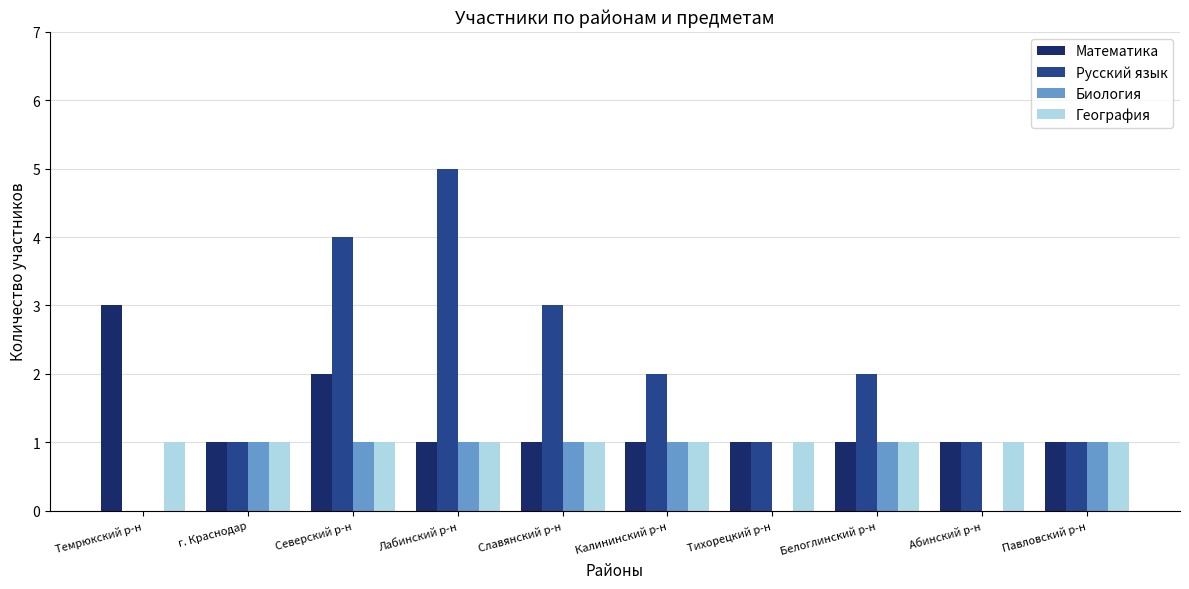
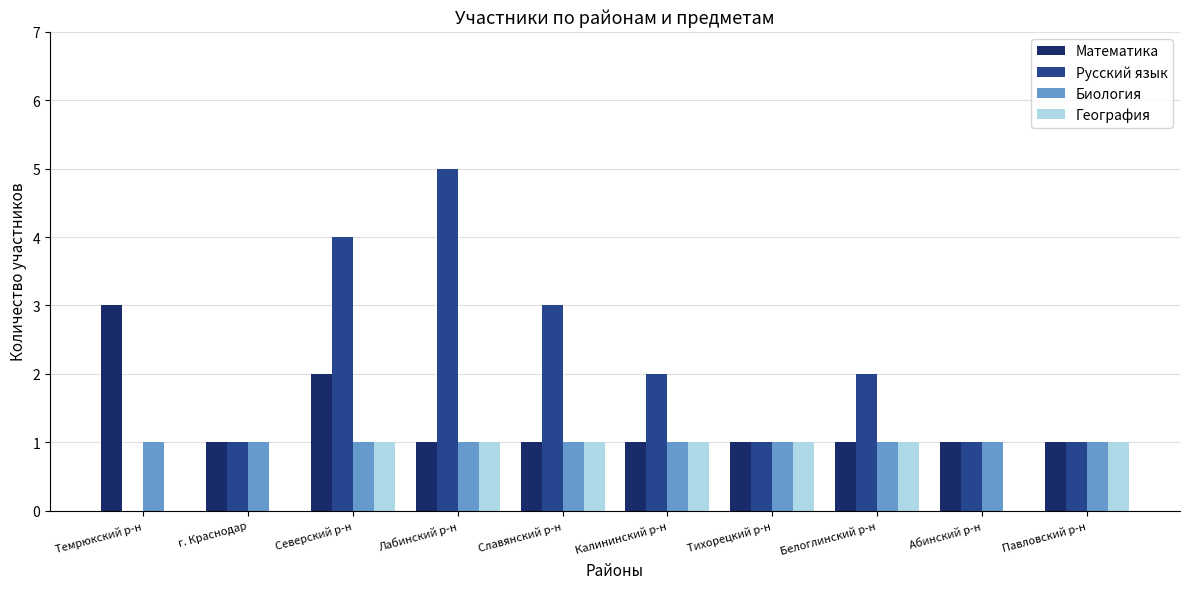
Биология, Темрюкский р-н: 0 -> 1
География, Темрюкский р-н: 1 -> 0
География, г. Краснодар: 1 -> 0
Биология, Тихорецкий р-н: 0 -> 1
Биология, Абинский р-н: 0 -> 1
География, Абинский р-н: 1 -> 0
